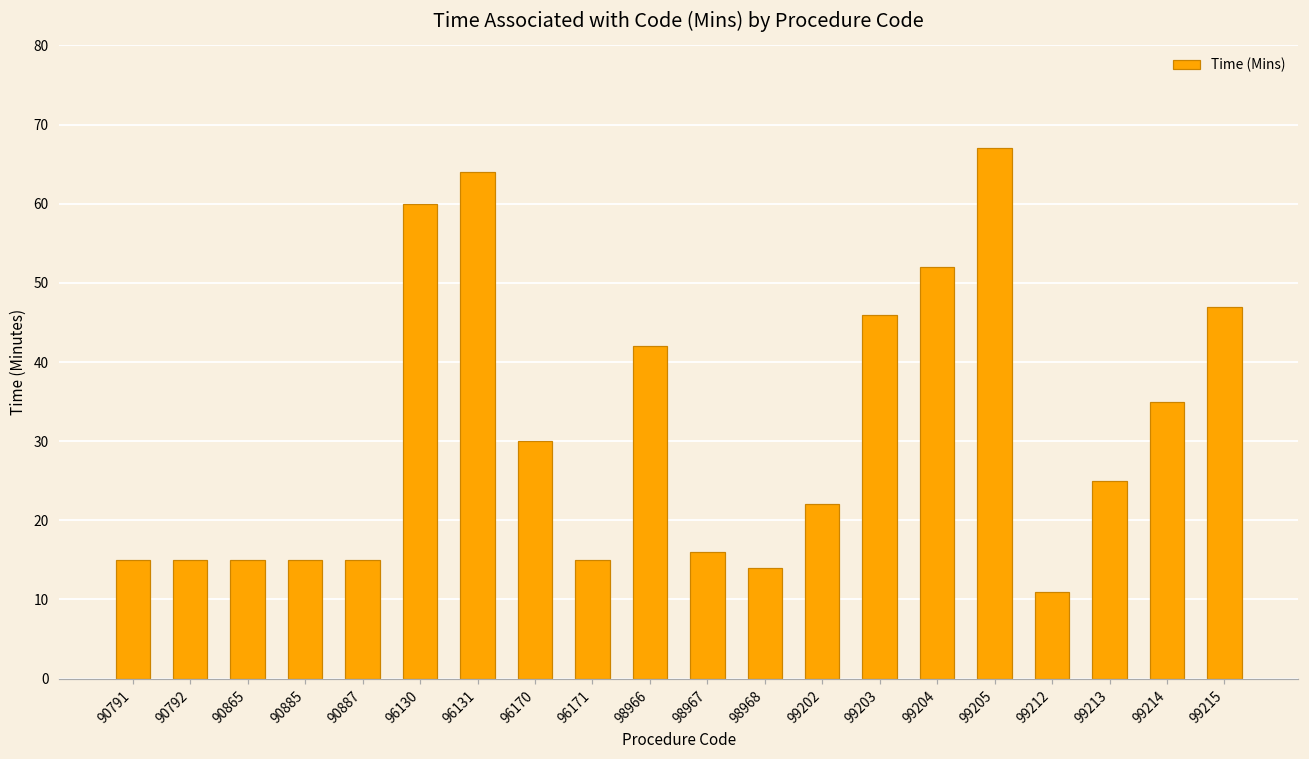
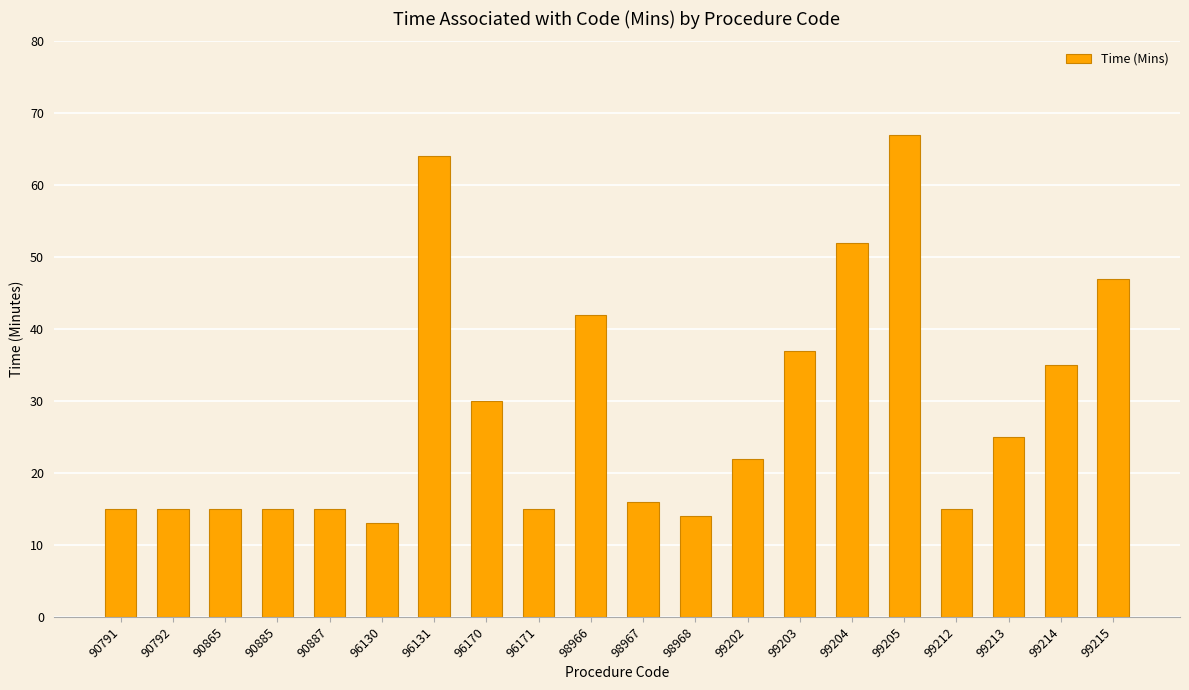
96130: 60 -> 13
99203: 46 -> 37
99212: 11 -> 15
